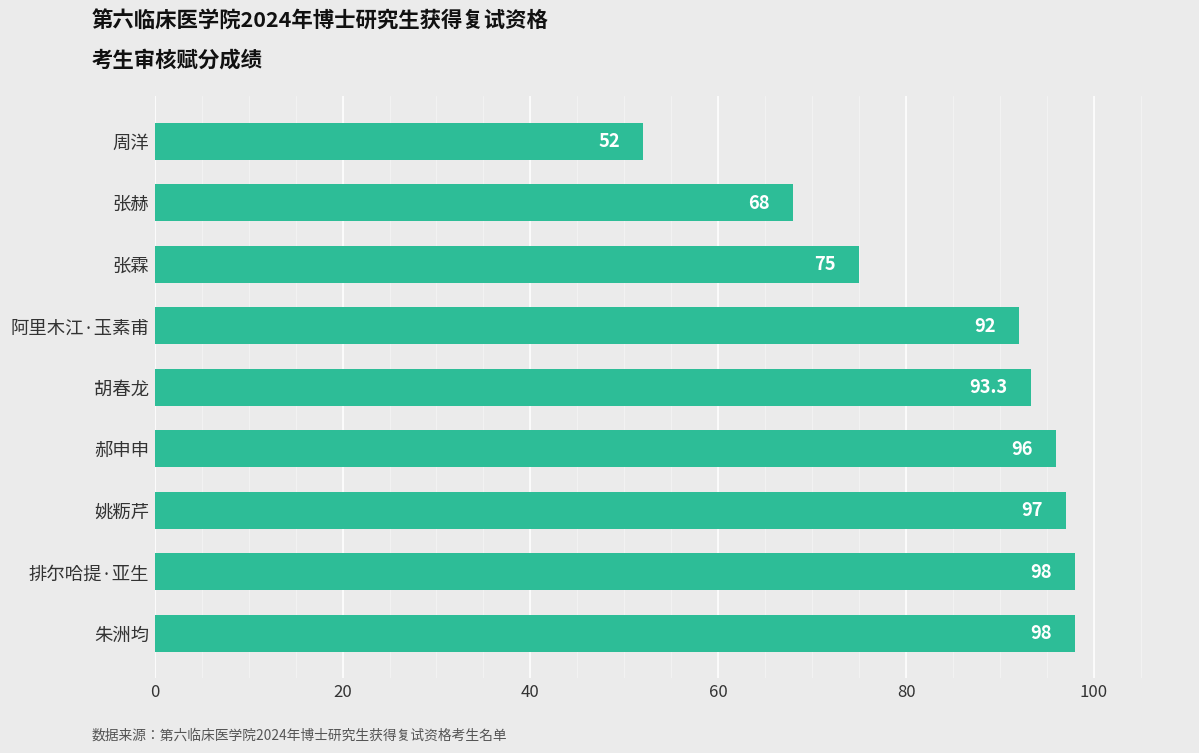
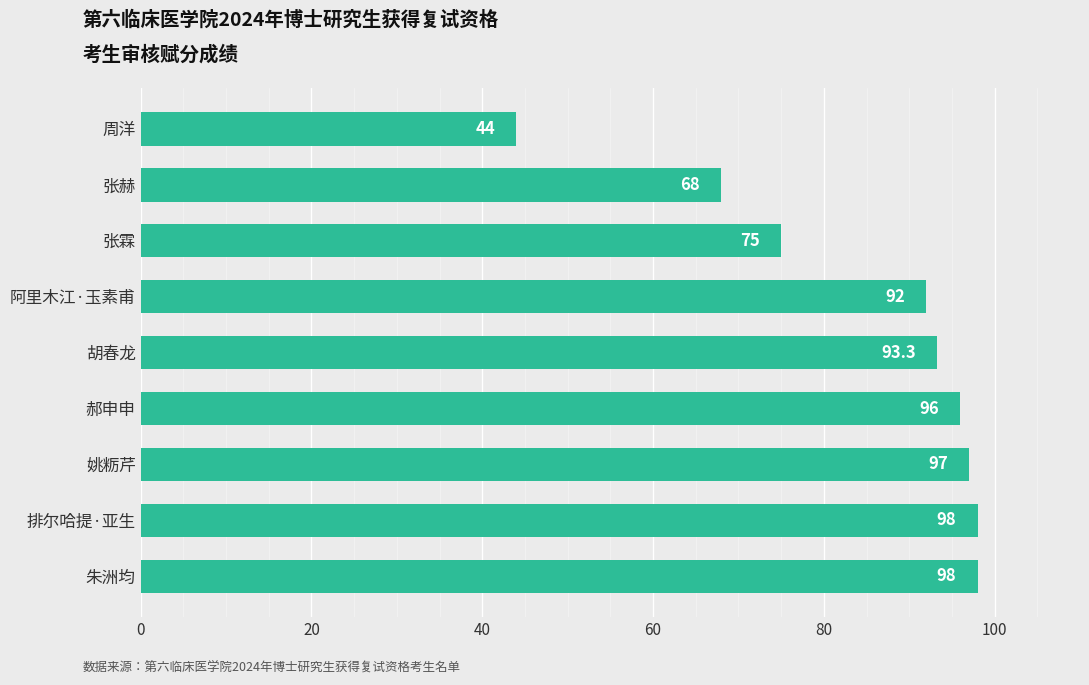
周洋: 52 -> 44
